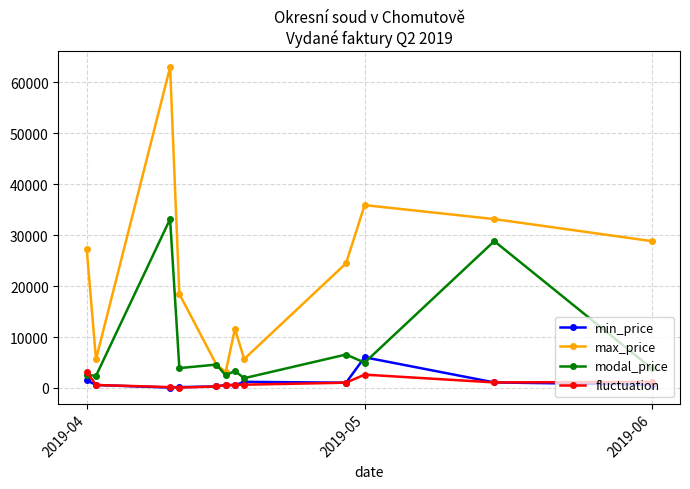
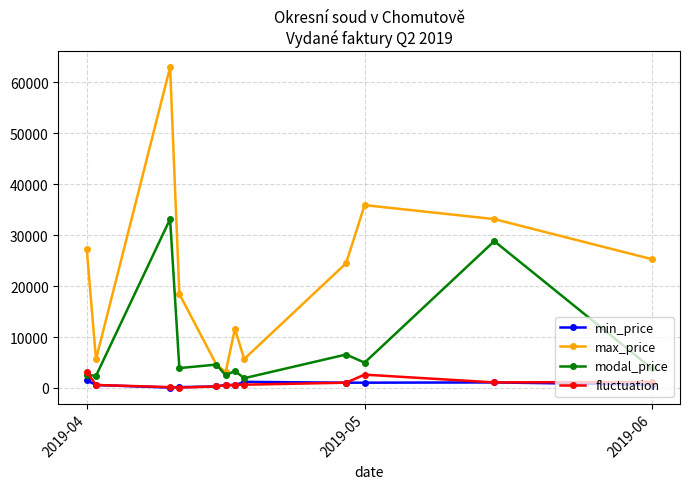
min_price, 2019-05: 6000 -> 1000
max_price, 2019-06: 29000 -> 25000
